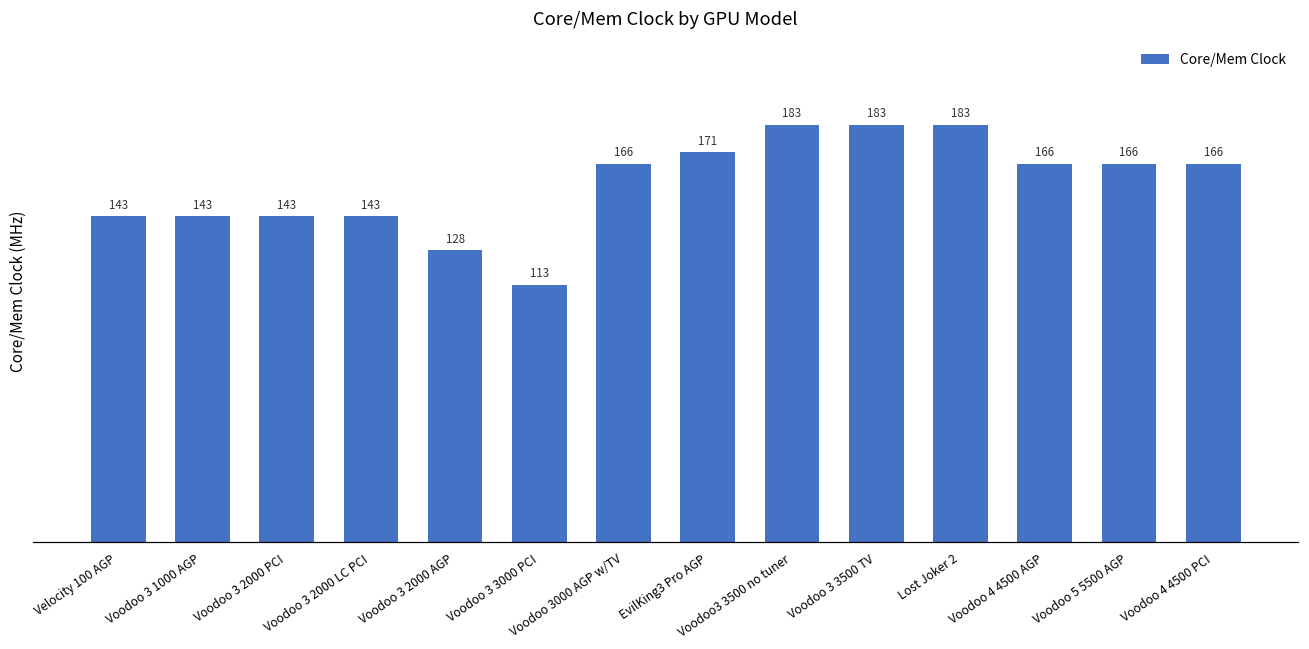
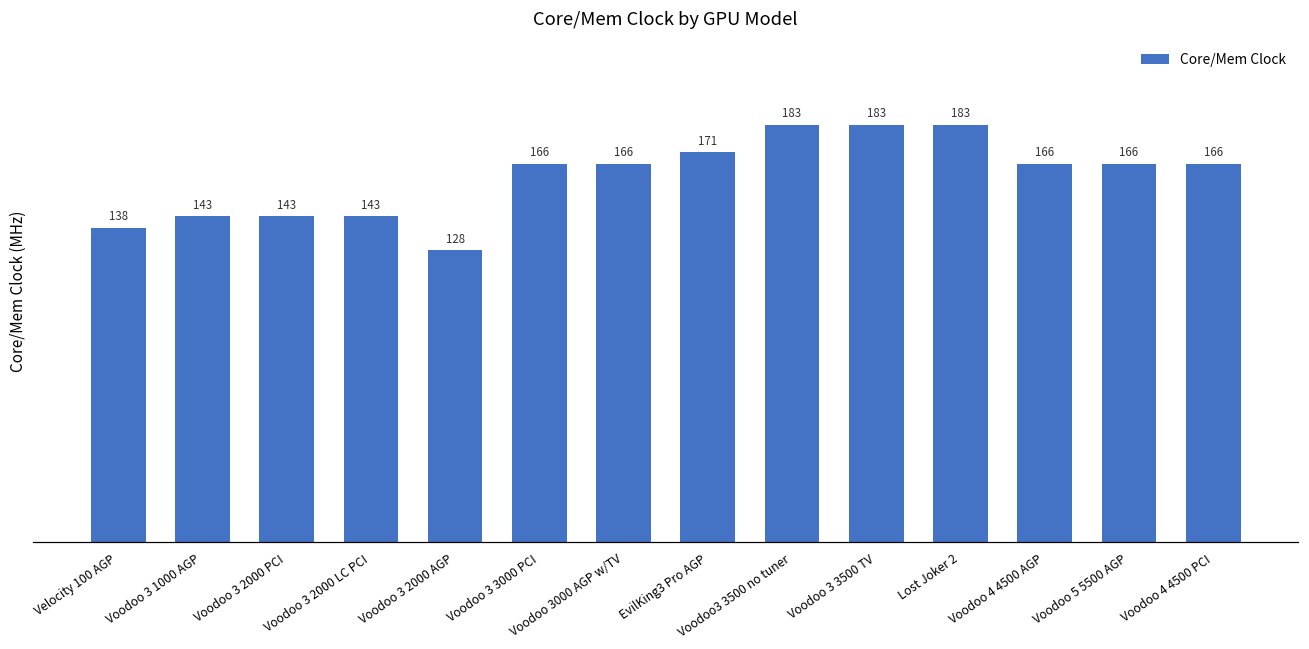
Velocity 100 AGP: 143 -> 138
Voodoo 3 3000 PCI: 113 -> 166
